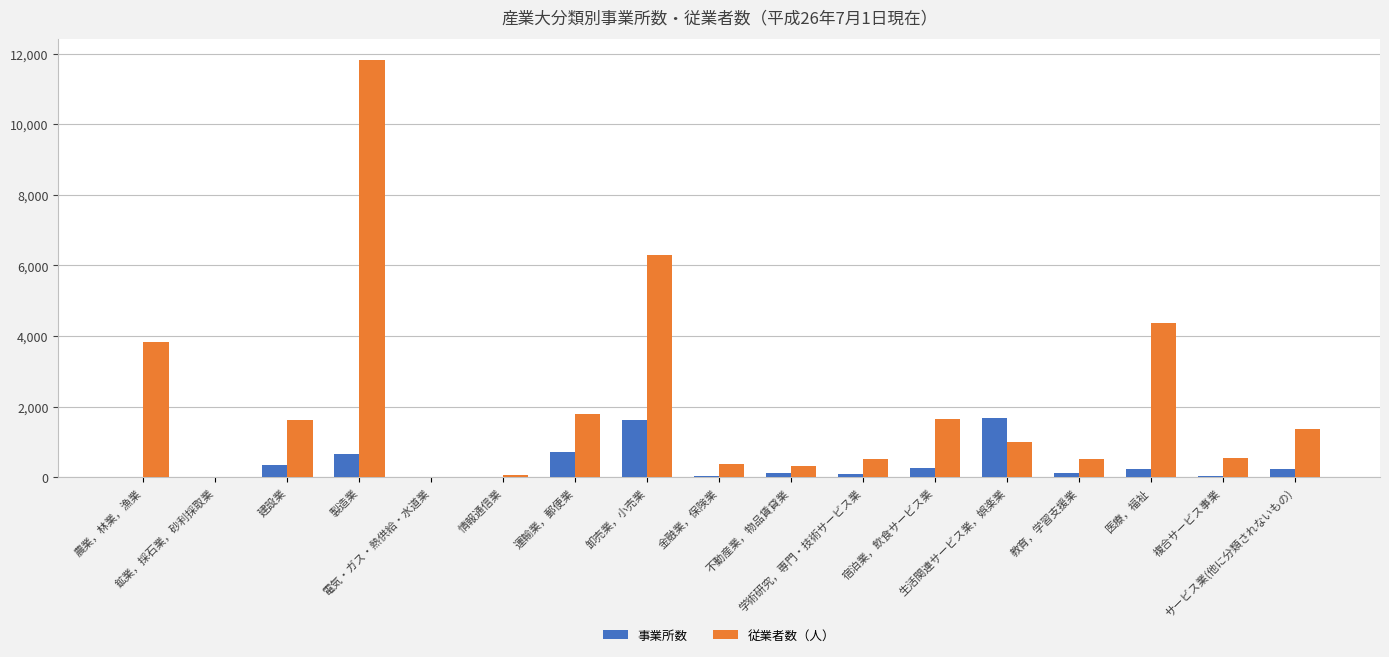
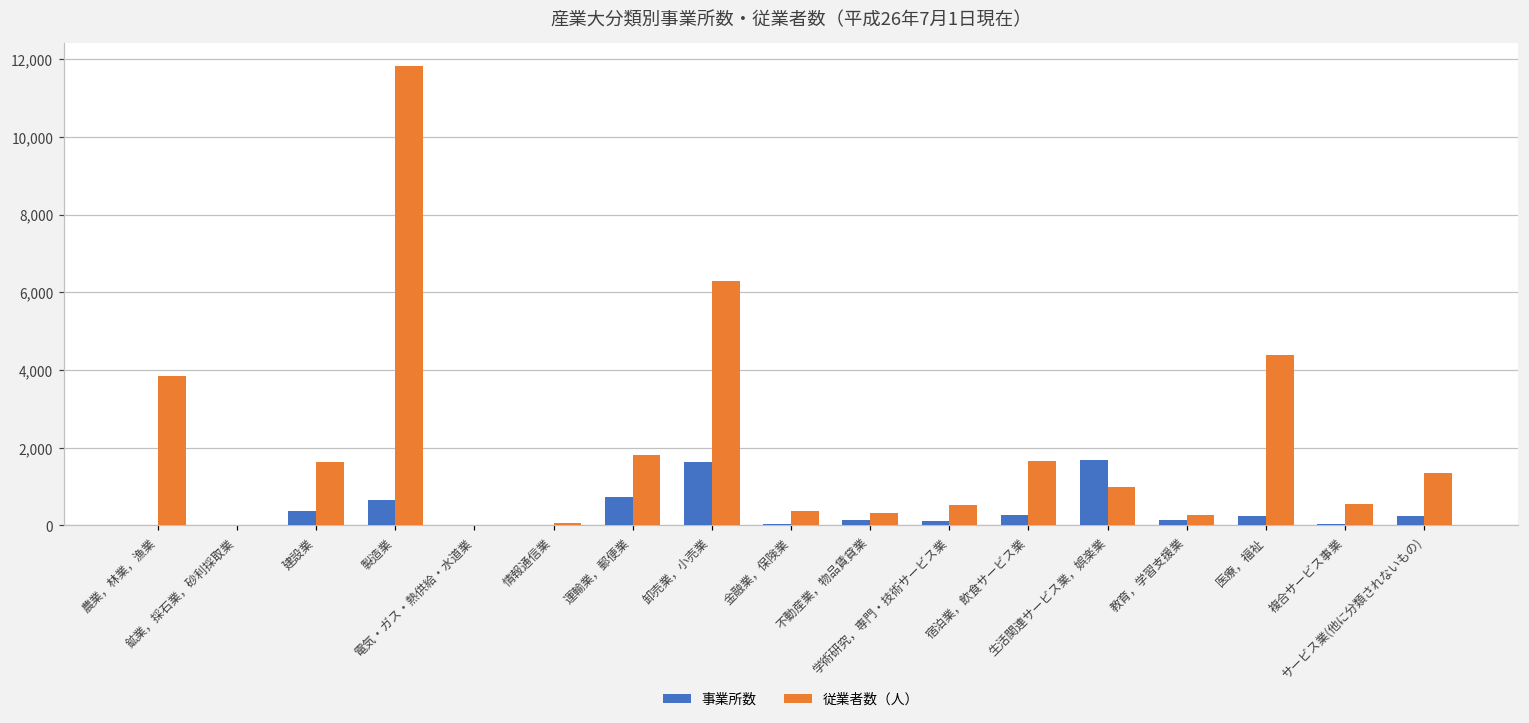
従業者数（人）, 教育，学習支援業: 500 -> 300
